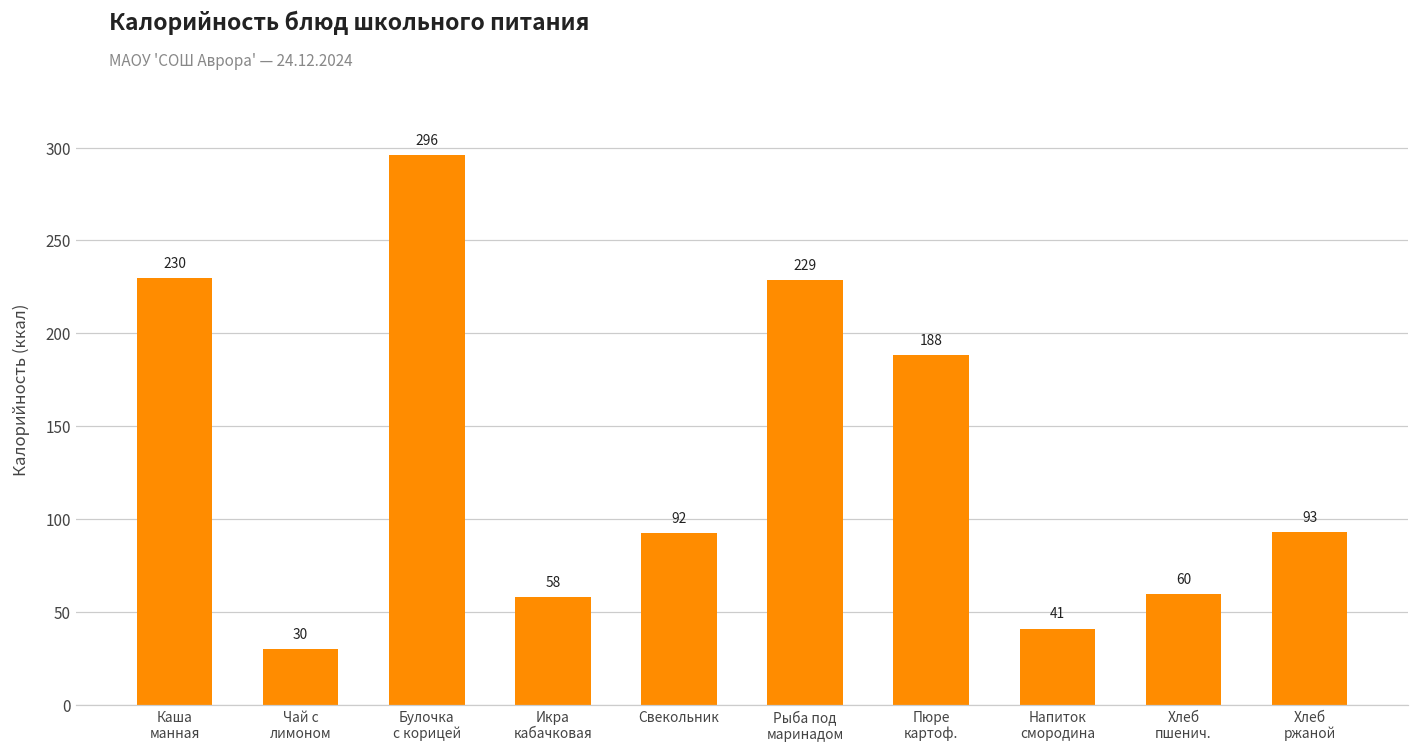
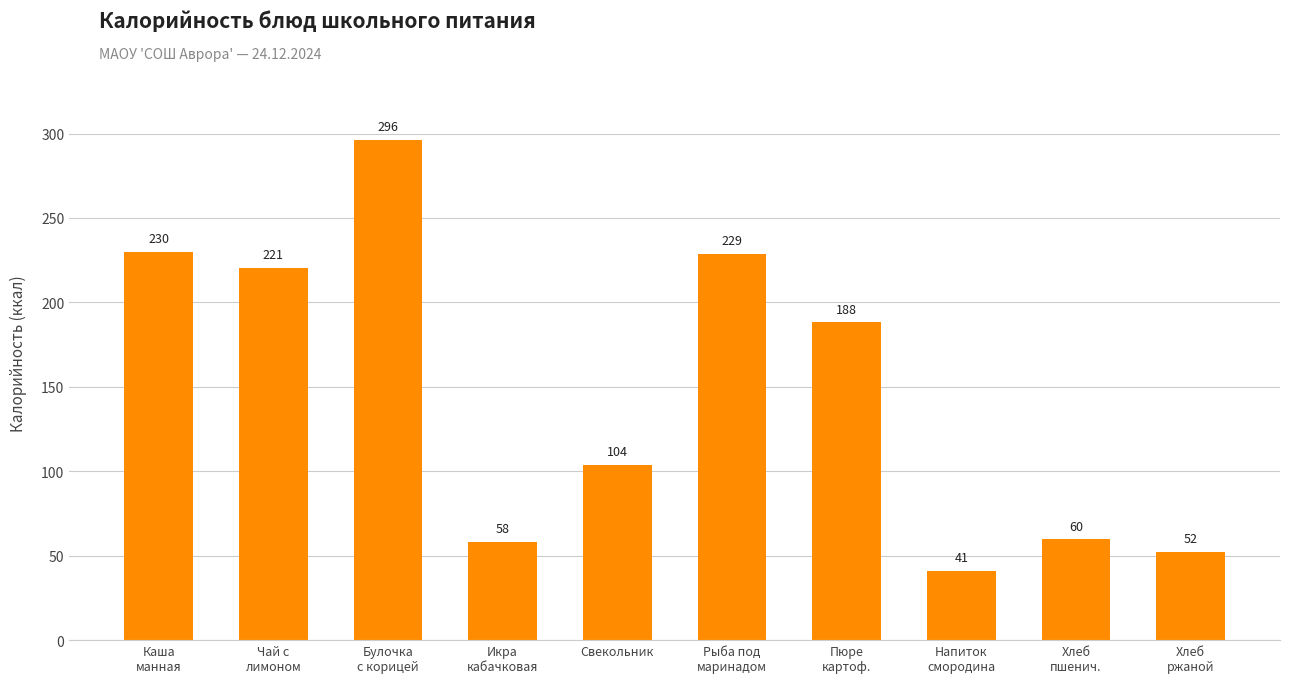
Чай с лимоном: 30 -> 221
Свекольник: 92 -> 104
Хлеб ржаной: 93 -> 52
